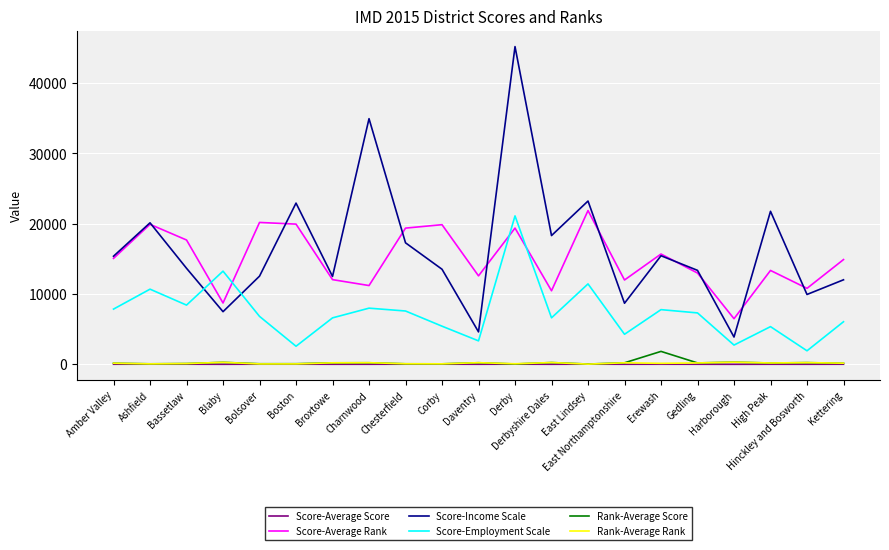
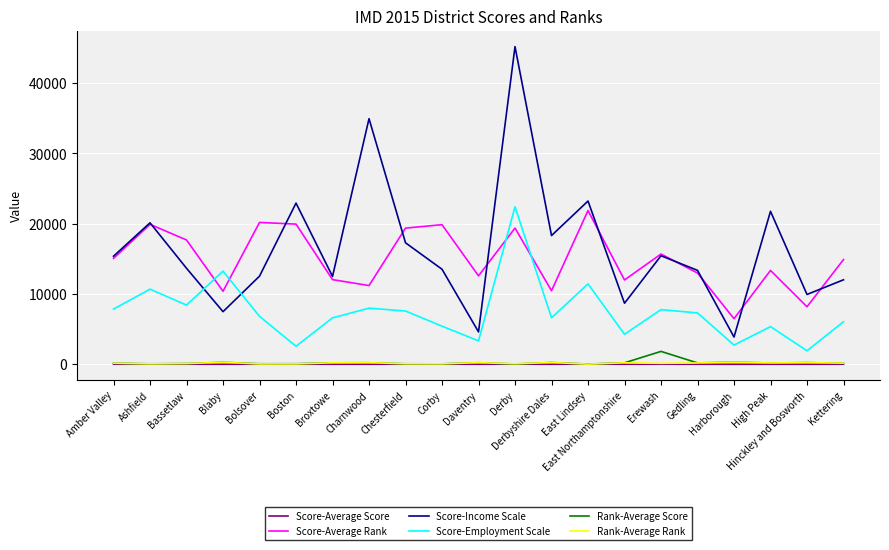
Score-Average Rank, Blaby: 9000 -> 10000
Score-Employment Scale, Derby: 21000 -> 22000
Score-Average Rank, Hinckley and Bosworth: 11000 -> 8000
